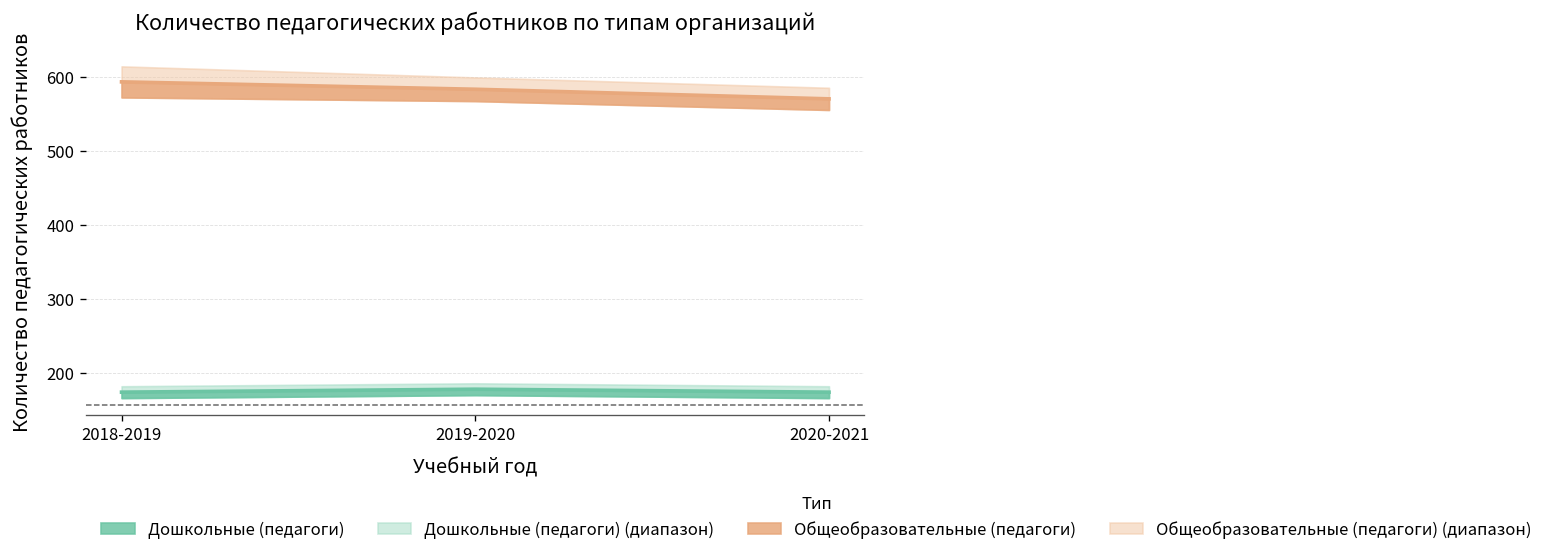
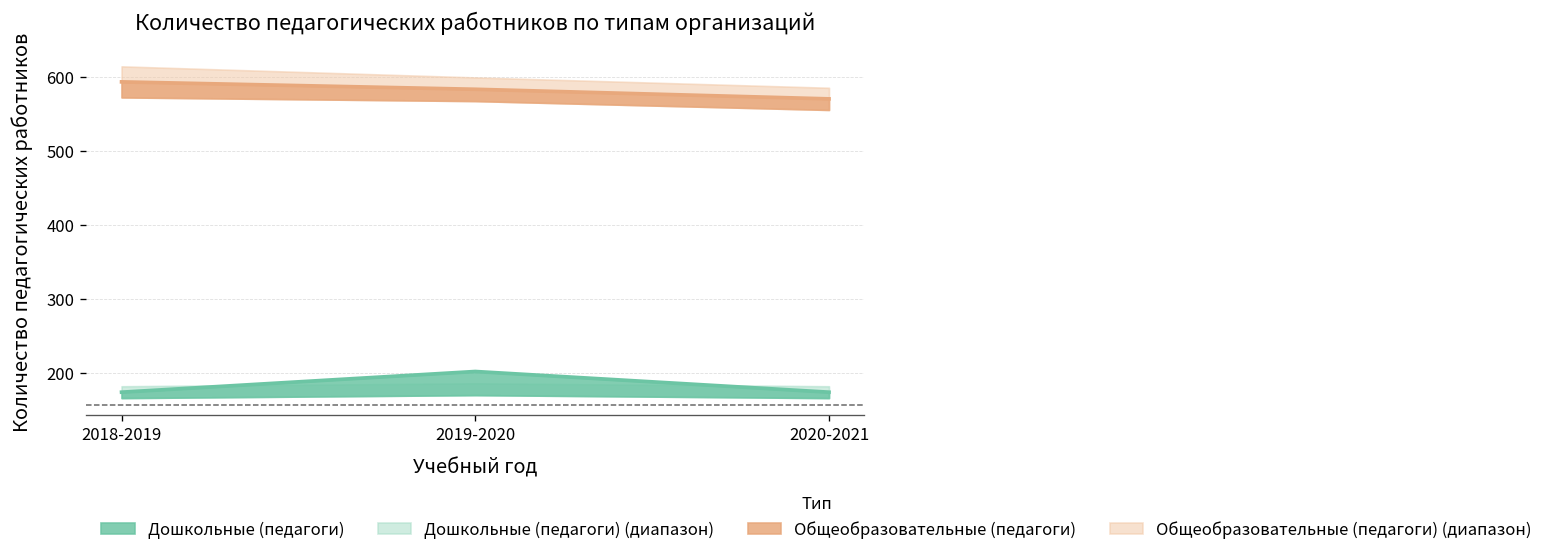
Дошкольные (педагоги), 2019-2020: 180 -> 200
